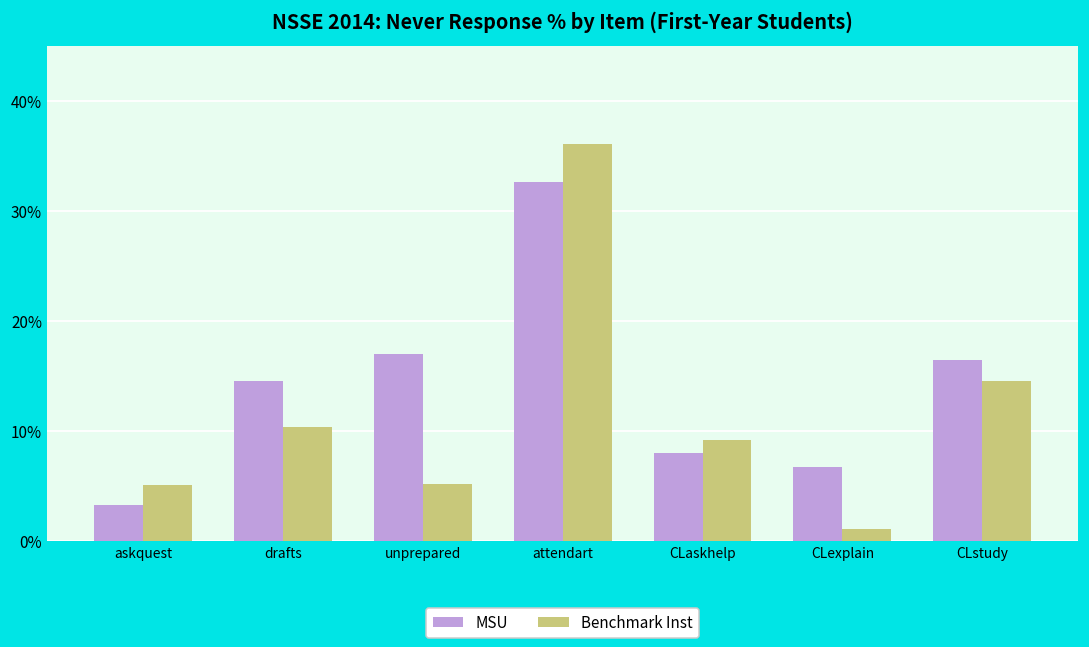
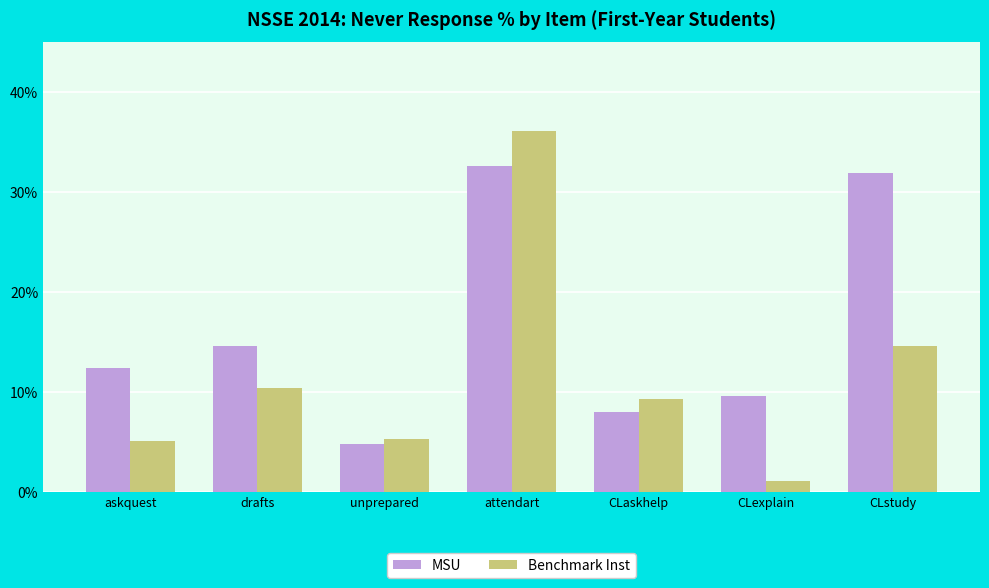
MSU, askquest: 3% -> 12%
MSU, unprepared: 17% -> 5%
MSU, CLexplain: 7% -> 10%
MSU, CLstudy: 16% -> 32%
